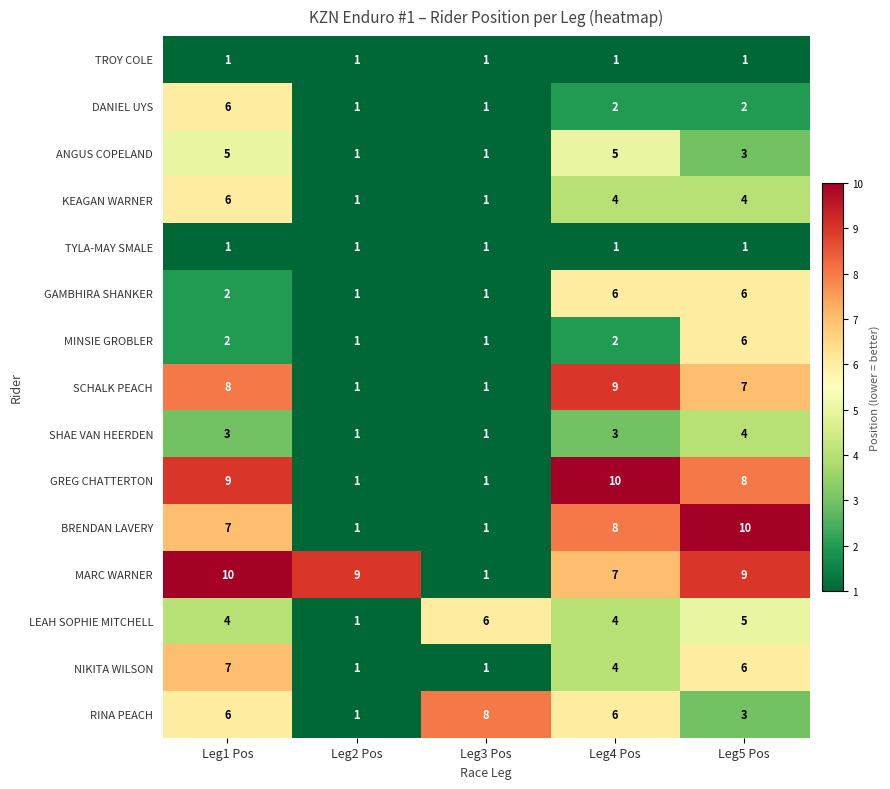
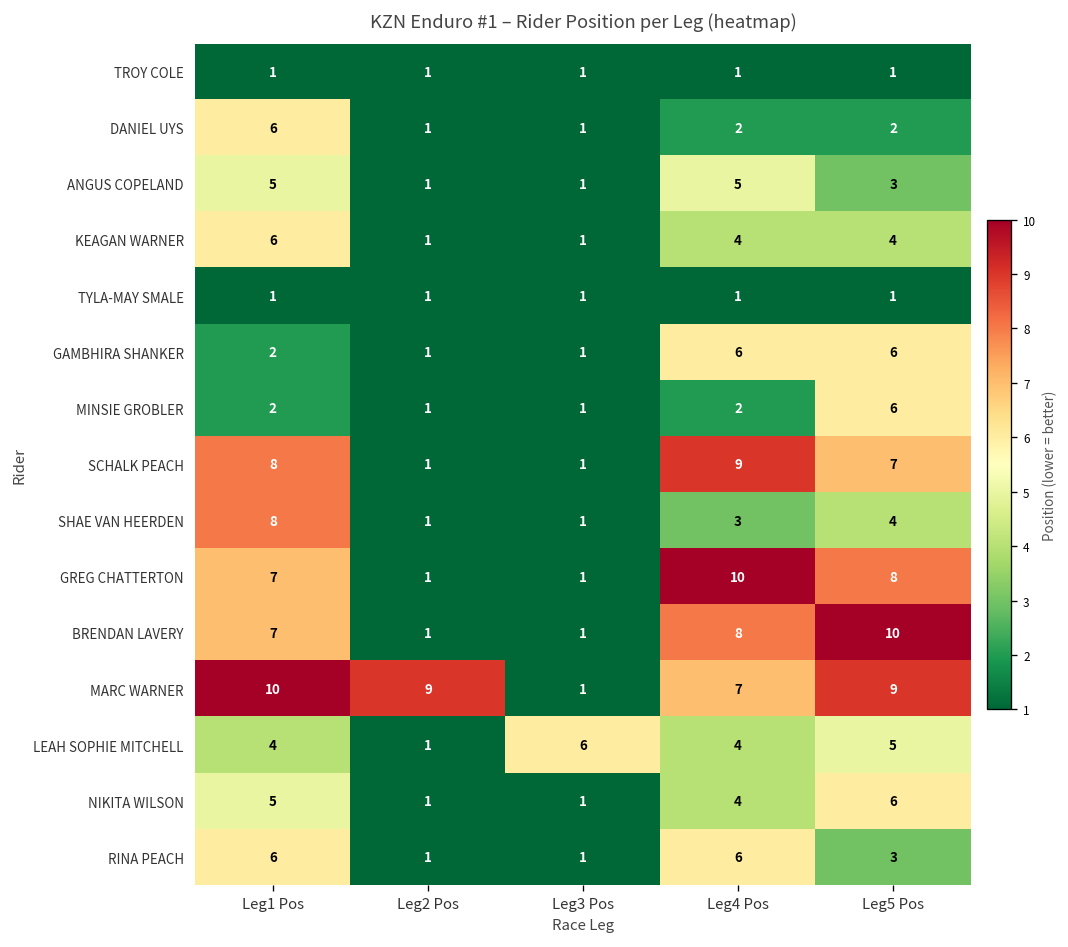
SHAE VAN HEERDEN, Leg1 Pos: 3 -> 8
GREG CHATTERTON, Leg1 Pos: 9 -> 7
NIKITA WILSON, Leg1 Pos: 7 -> 5
RINA PEACH, Leg3 Pos: 8 -> 1
